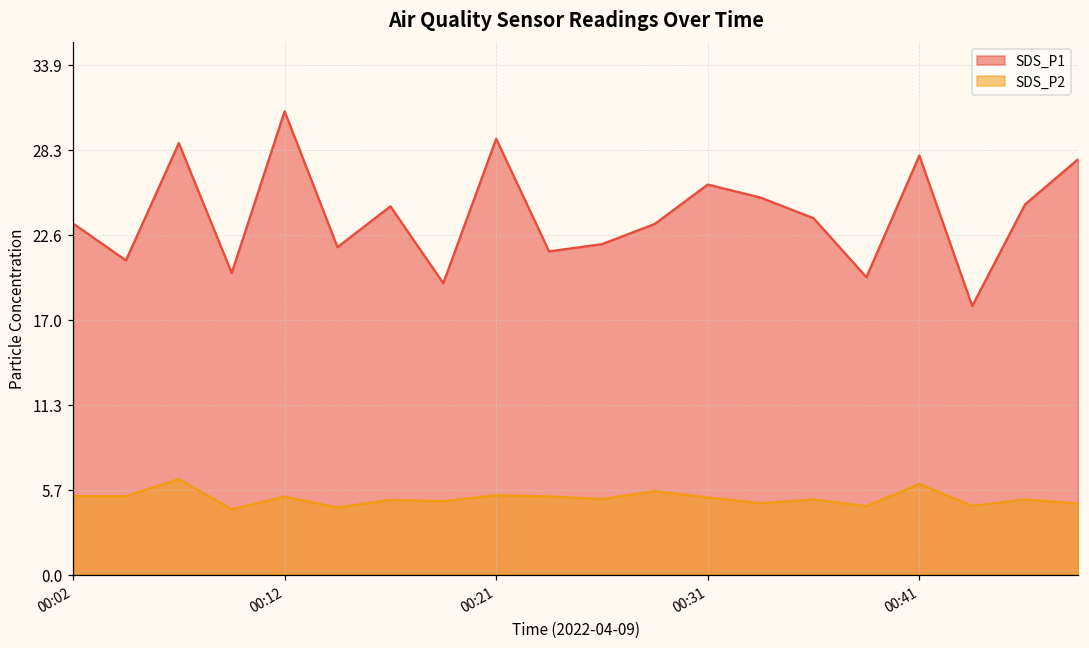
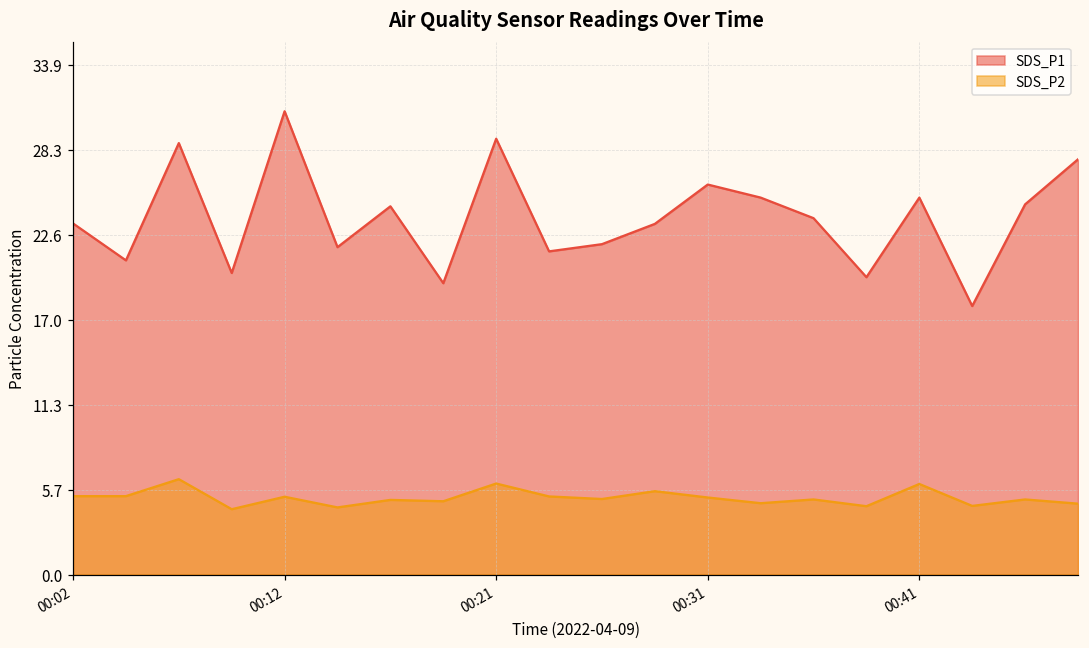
SDS_P2, 00:21: 5.3 -> 6.1
SDS_P1, 00:41: 27.9 -> 25.1
